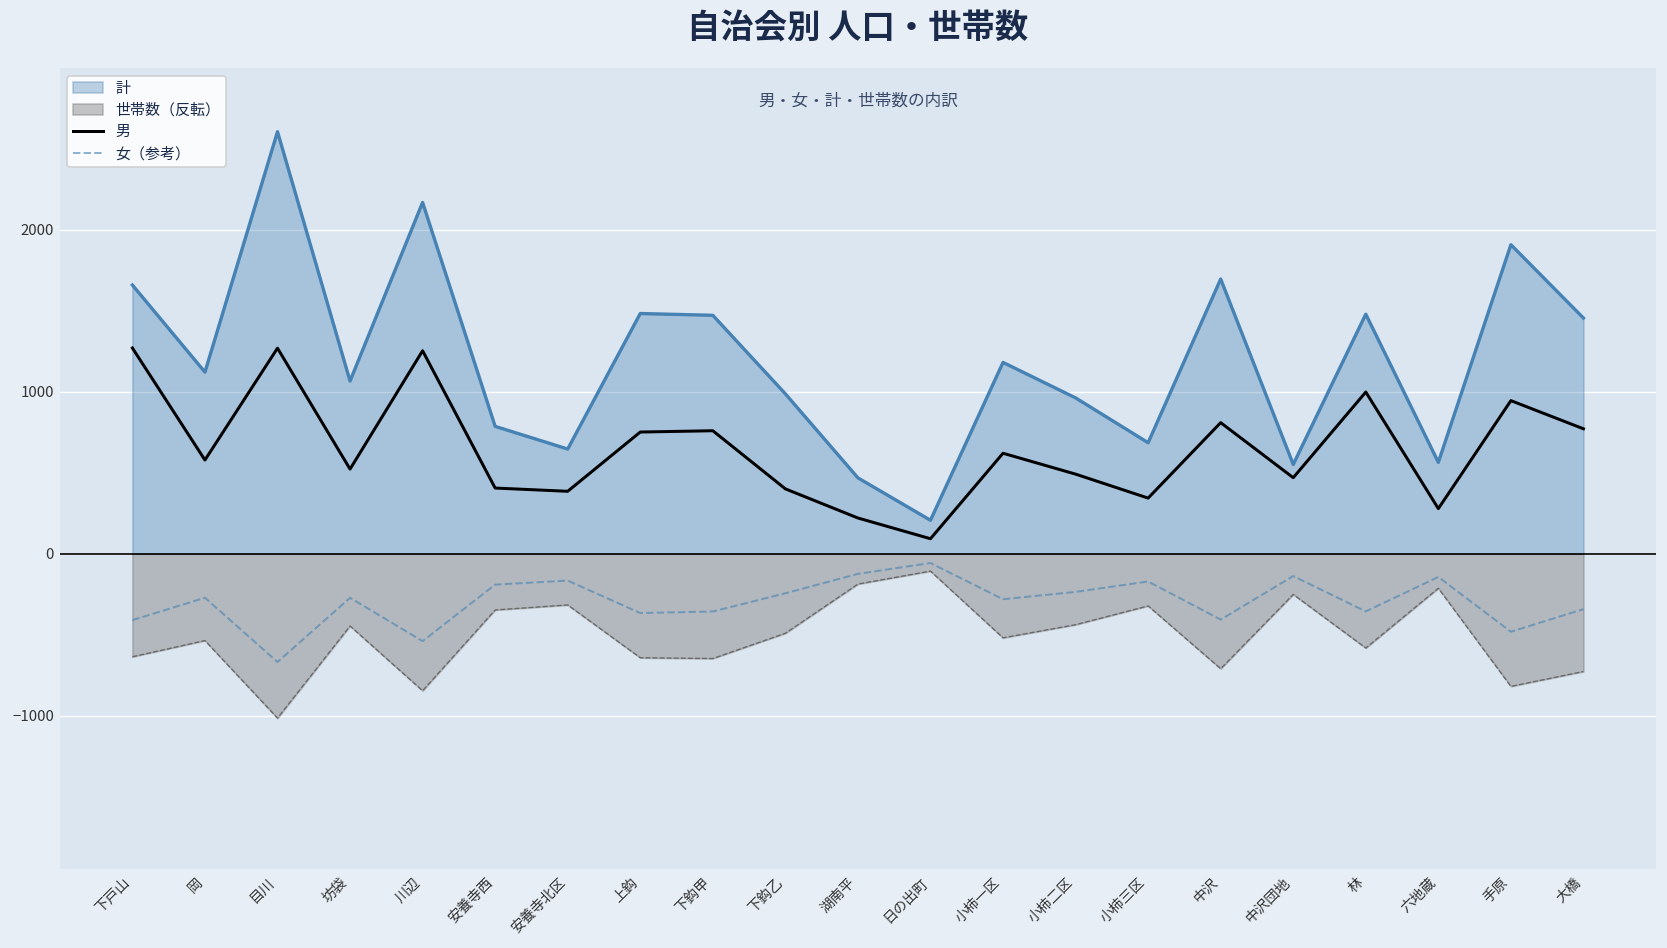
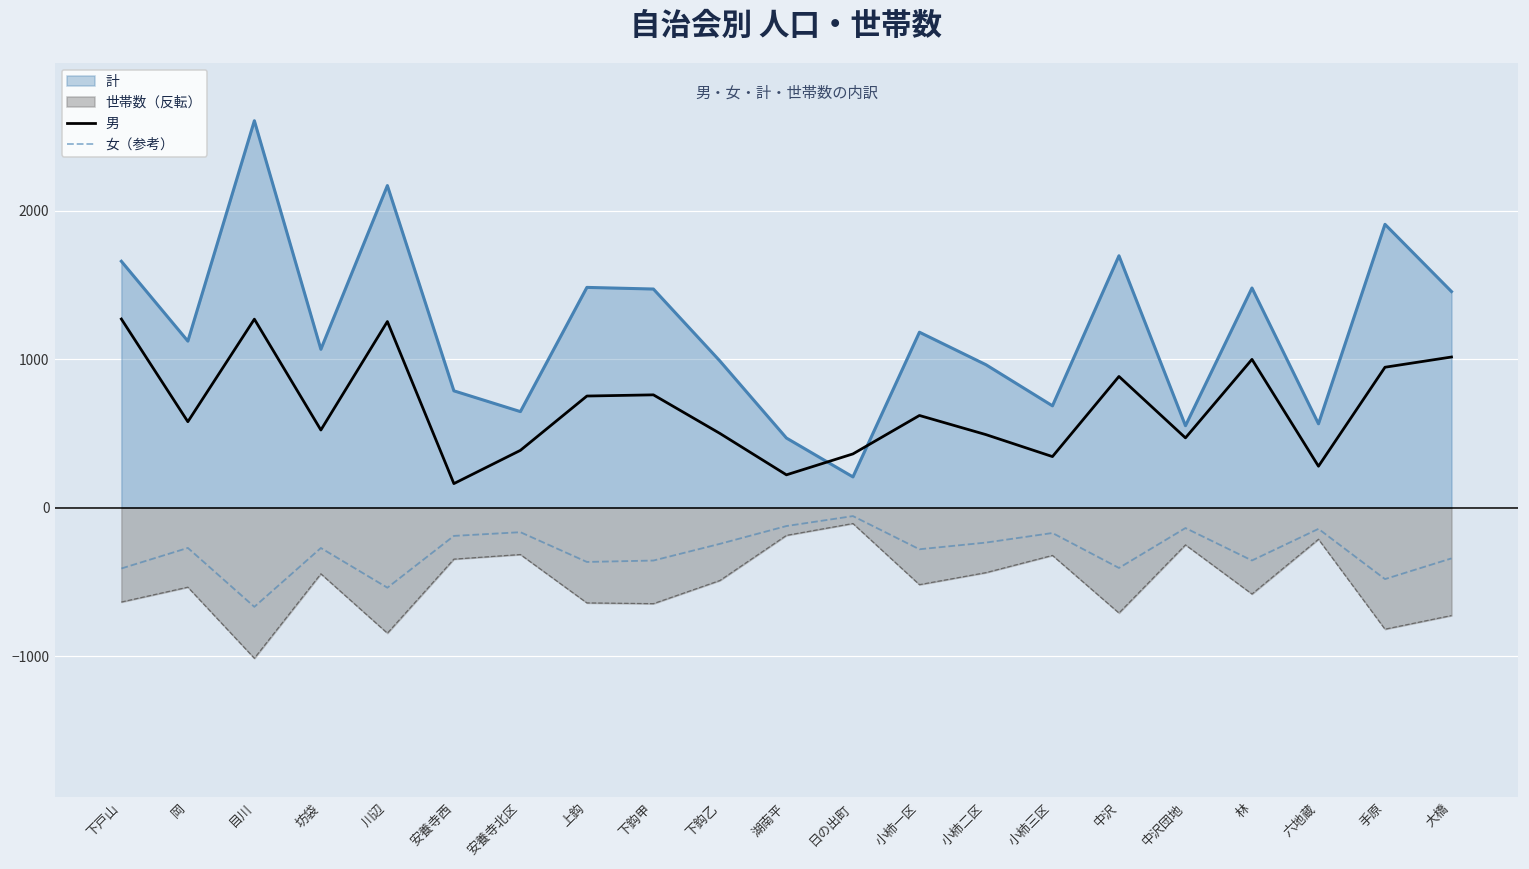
男, 安養寺西: 410 -> 160
男, 下鈎乙: 400 -> 500
男, 日の出町: 90 -> 360
男, 中沢: 810 -> 880
男, 大橋: 770 -> 1020
